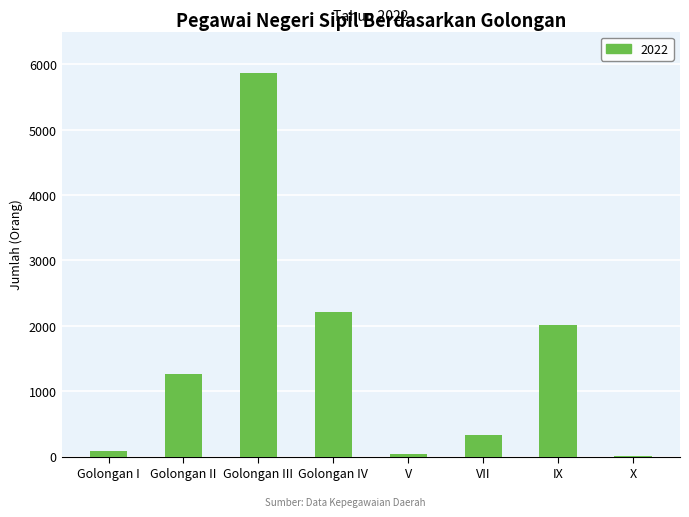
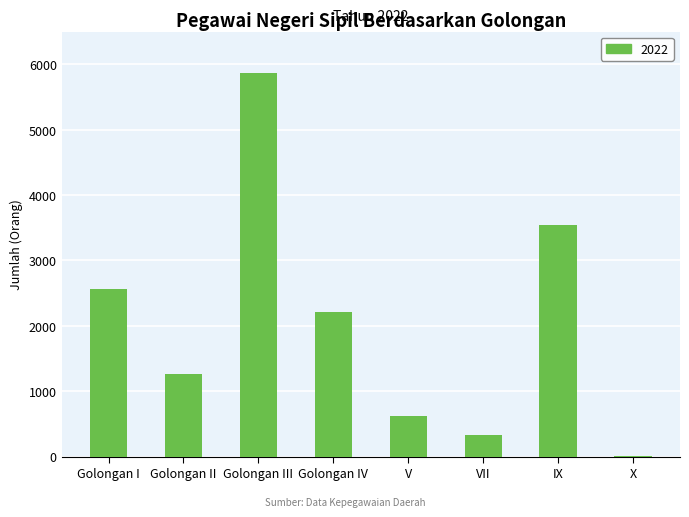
Golongan I: 100 -> 2600
V: 0 -> 600
IX: 2000 -> 3500
